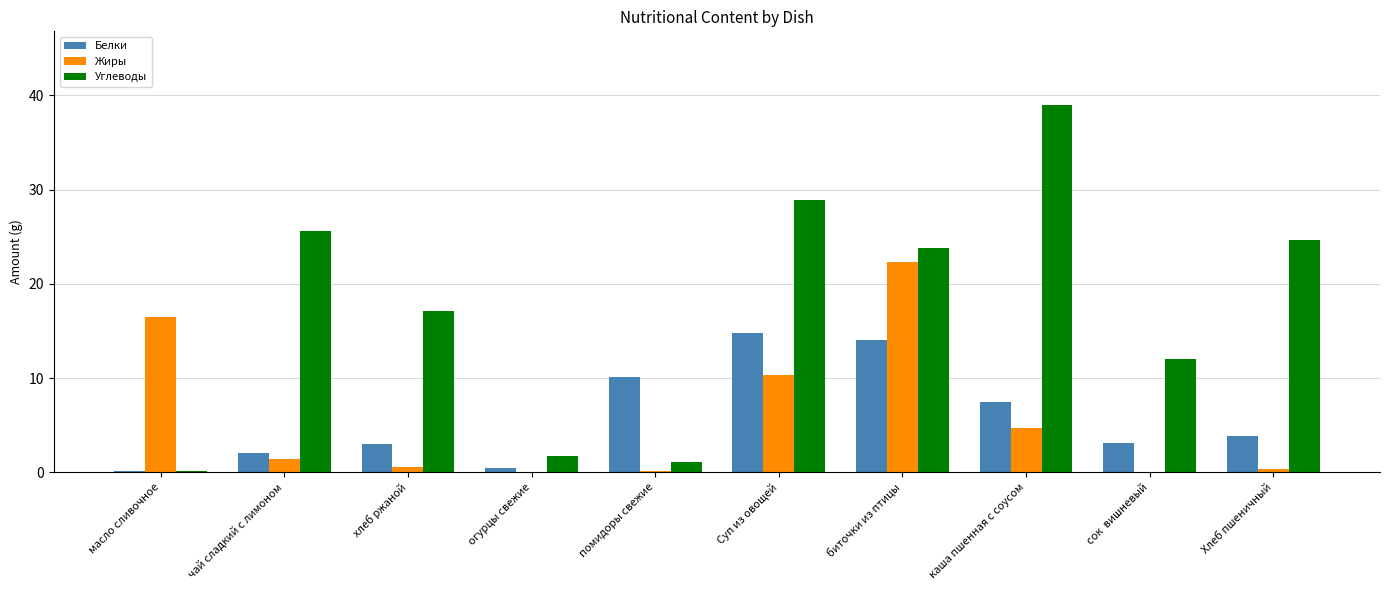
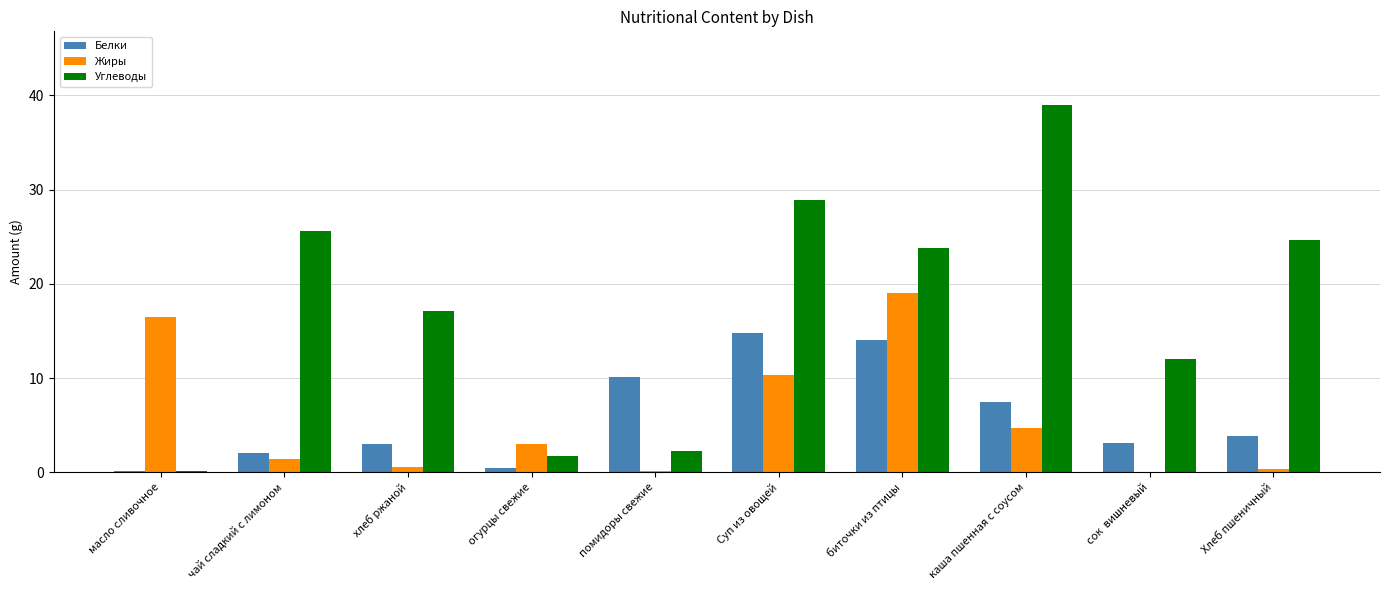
Жиры, огурцы свежие: 0 -> 3
Углеводы, помидоры свежие: 1 -> 2
Жиры, биточки из птицы: 22 -> 19
